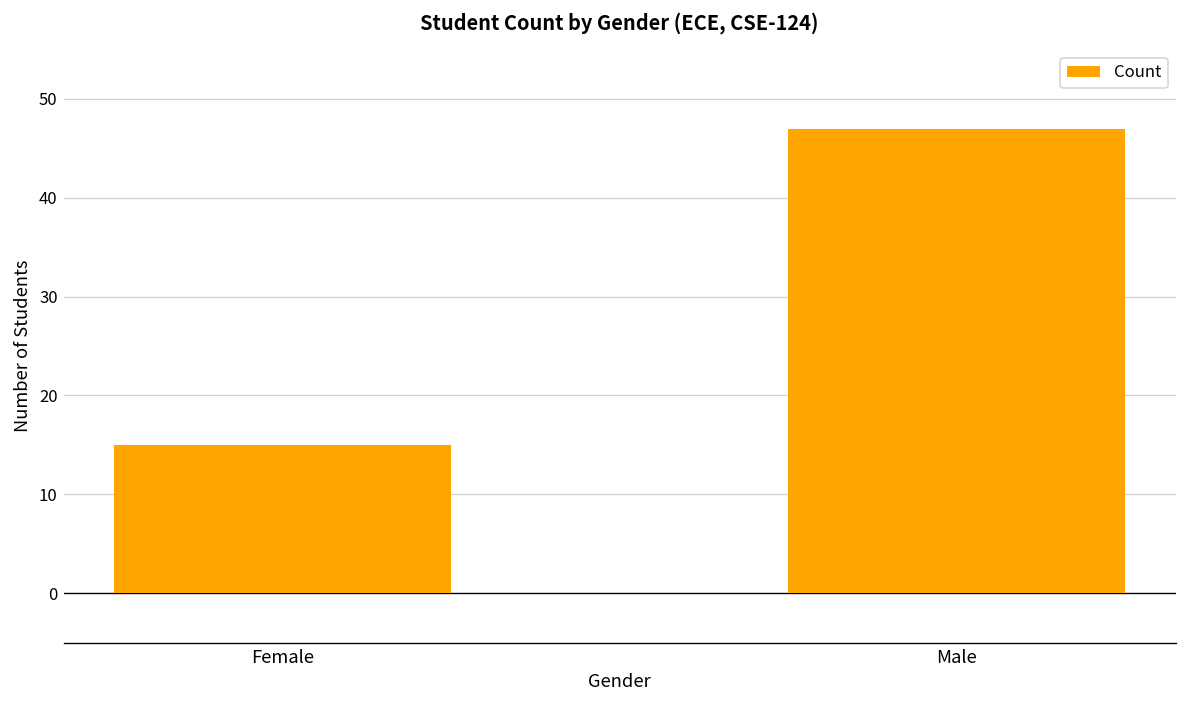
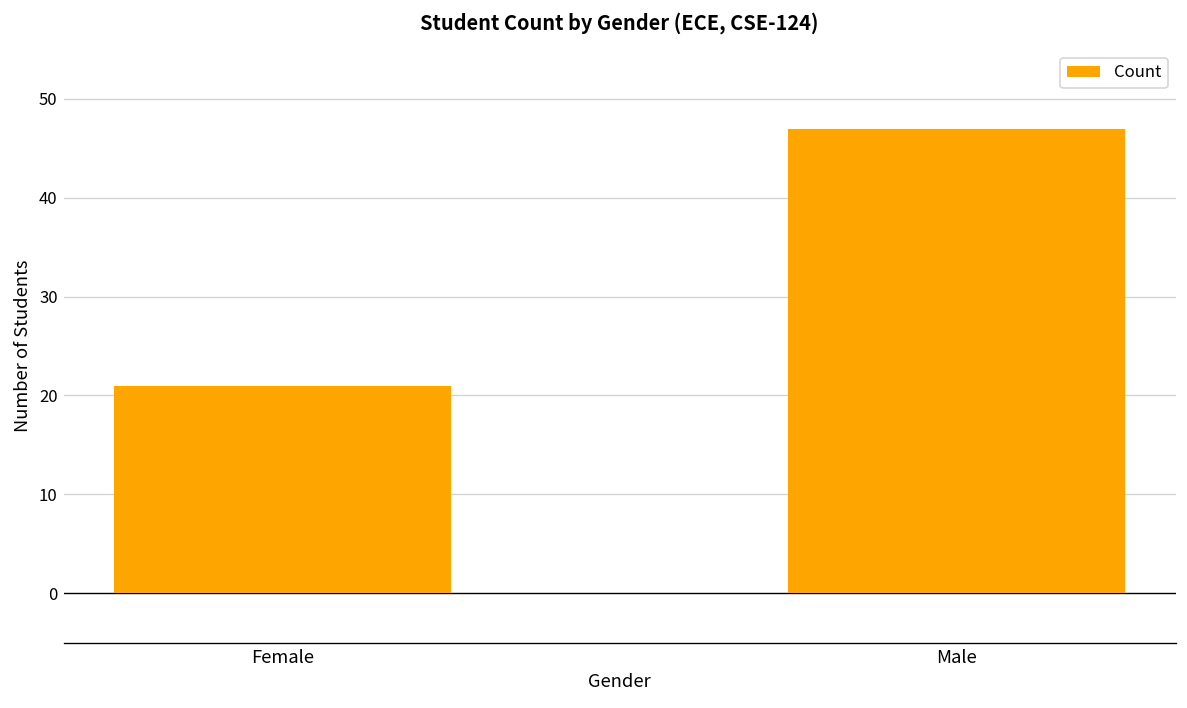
Female: 15 -> 21
